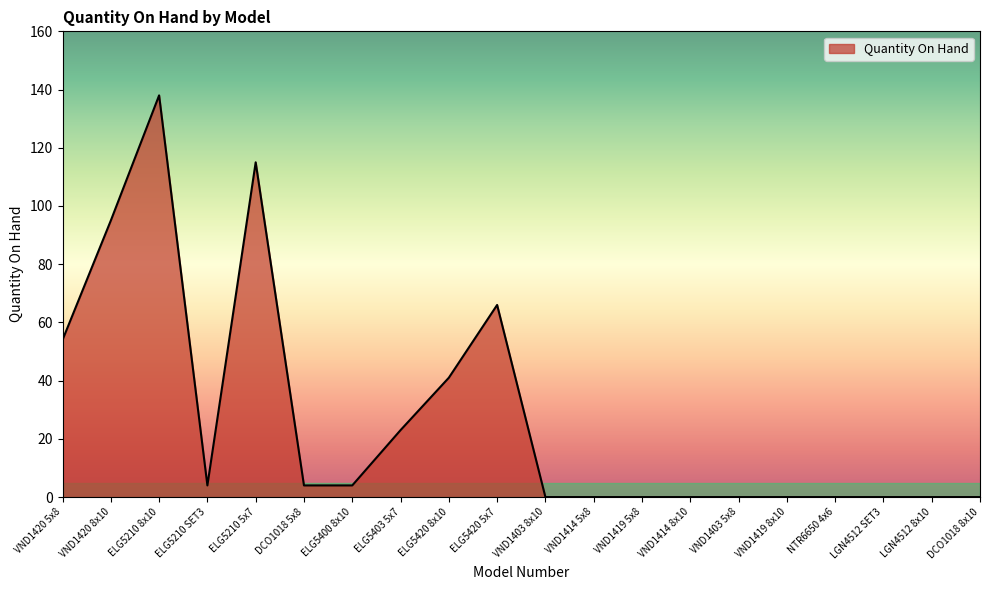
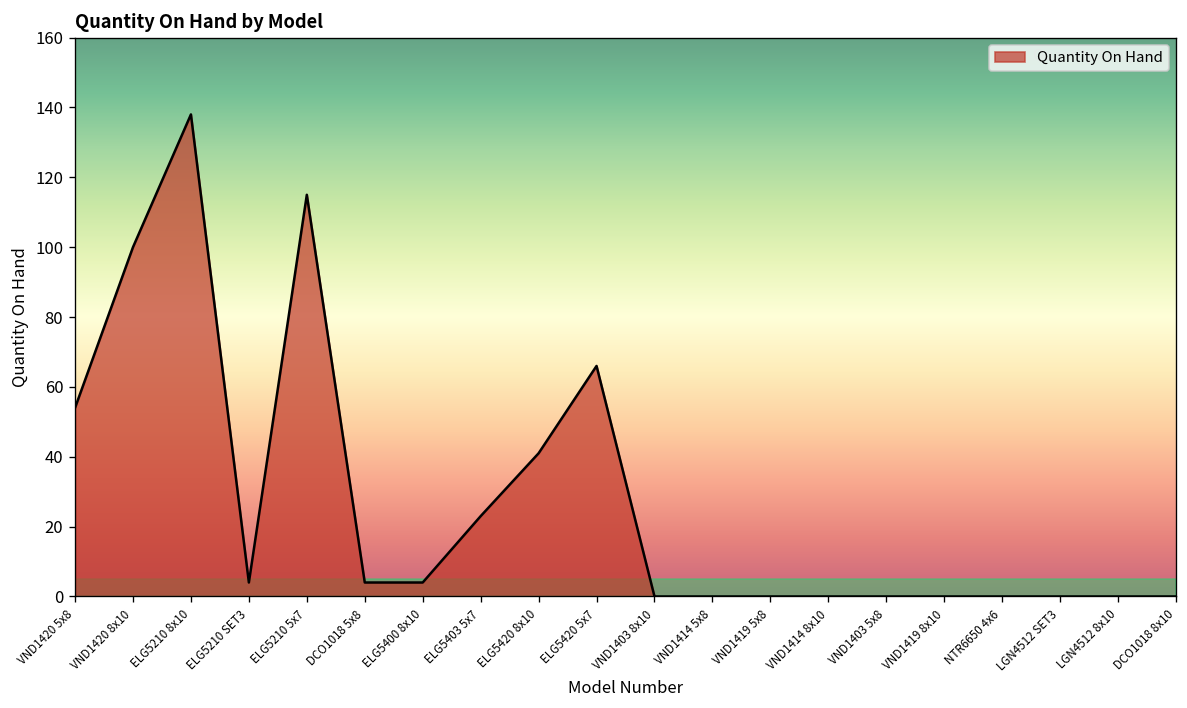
VND1420 8x10: 95 -> 100
